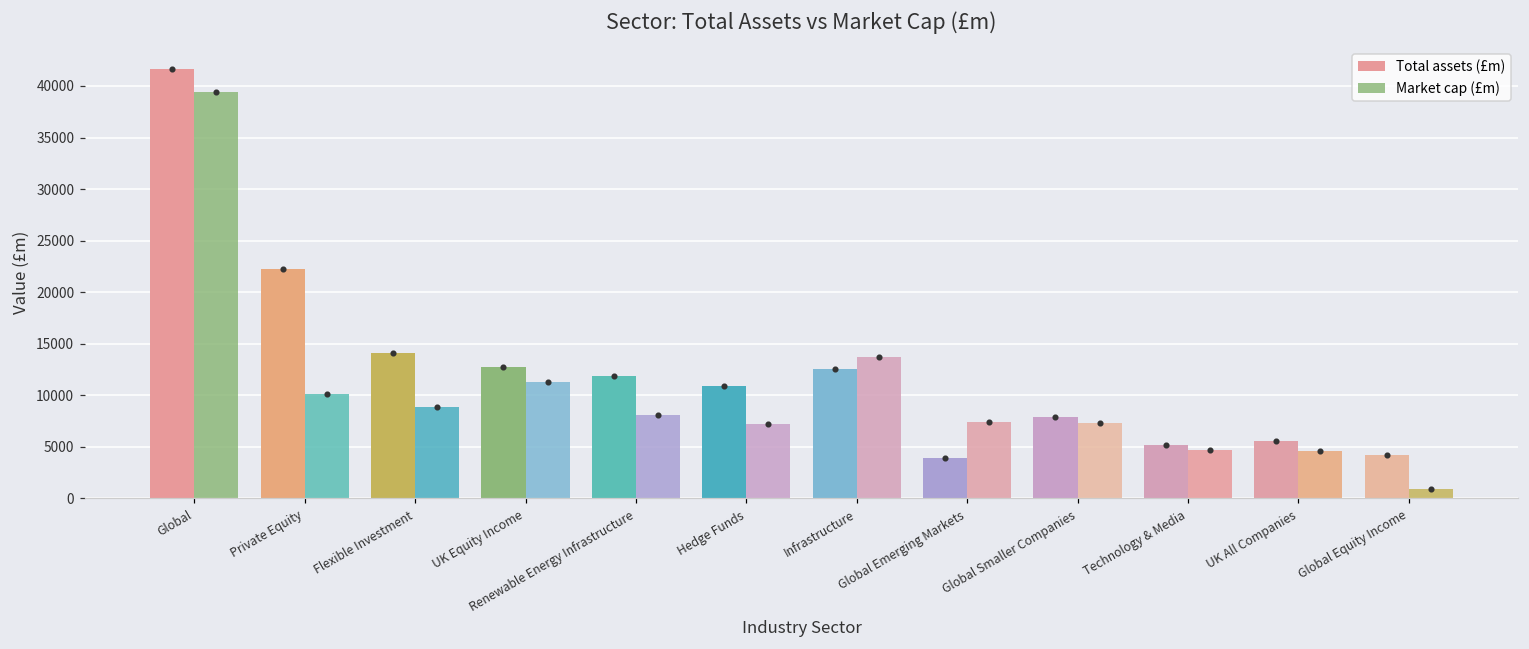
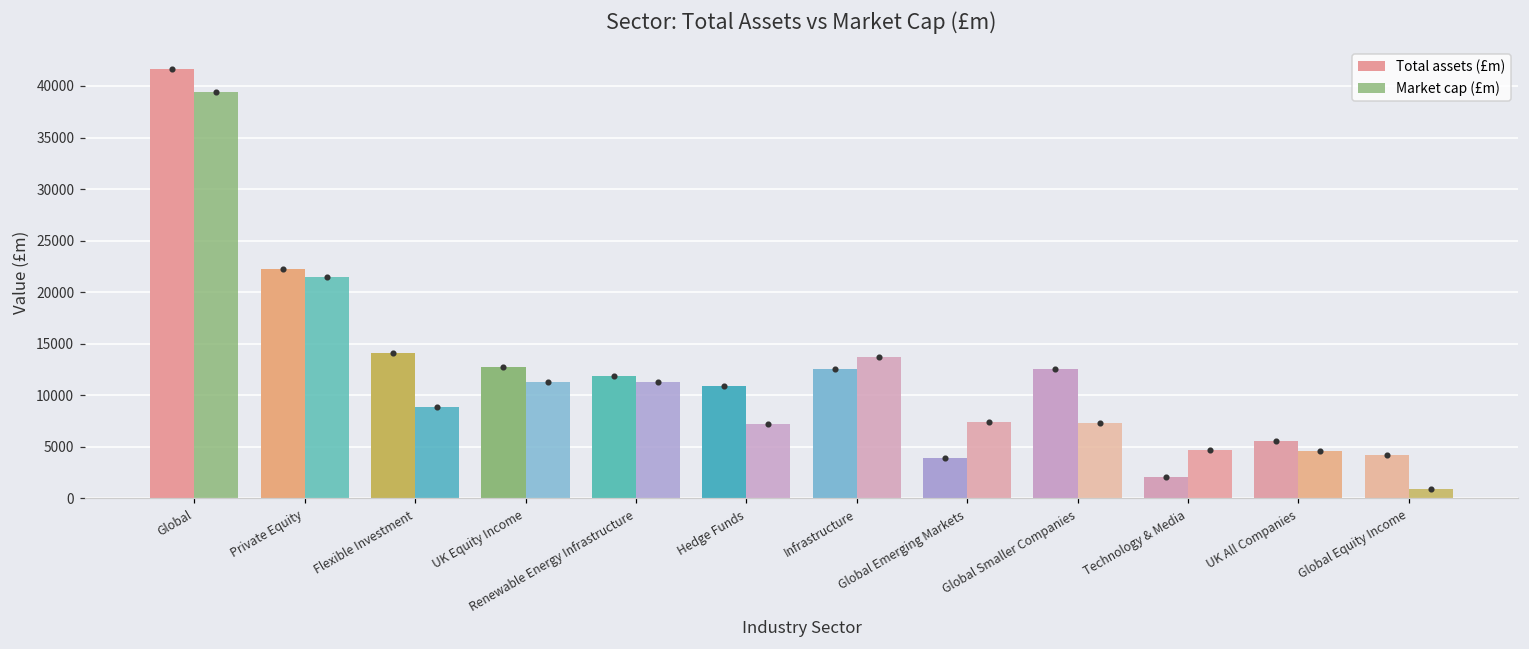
Market cap (£m), Private Equity: 10000 -> 22000
Market cap (£m), Renewable Energy Infrastructure: 8000 -> 11000
Total assets (£m), Global Smaller Companies: 8000 -> 13000
Total assets (£m), Technology & Media: 5000 -> 2000
